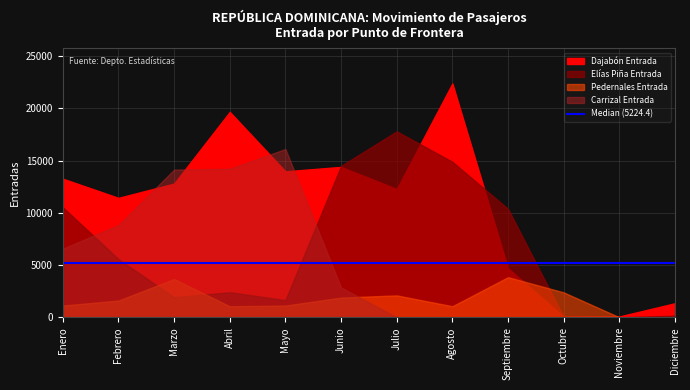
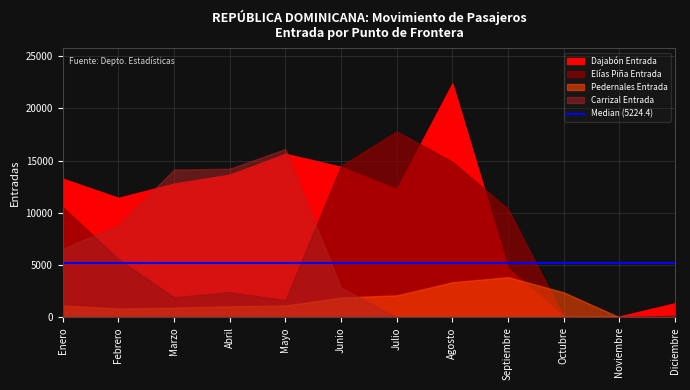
Pedernales Entrada, Febrero: 1600 -> 800
Pedernales Entrada, Marzo: 3700 -> 900
Dajabón Entrada, Abril: 19600 -> 13700
Dajabón Entrada, Mayo: 14000 -> 15600
Pedernales Entrada, Agosto: 1100 -> 3400
